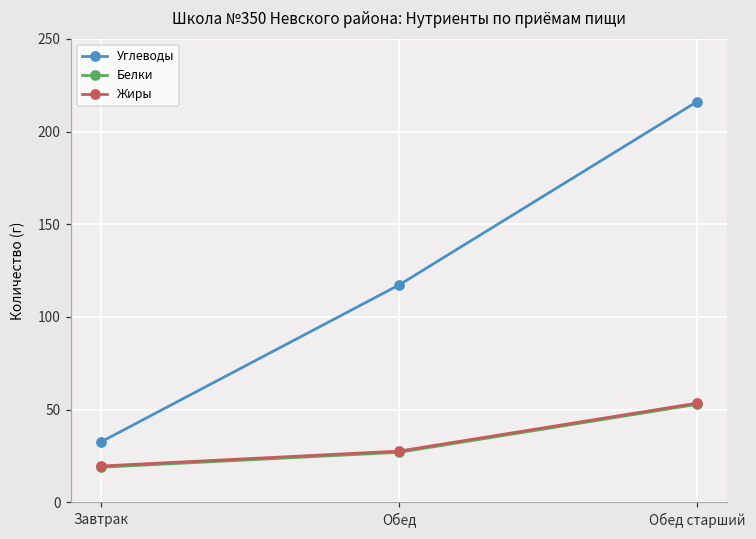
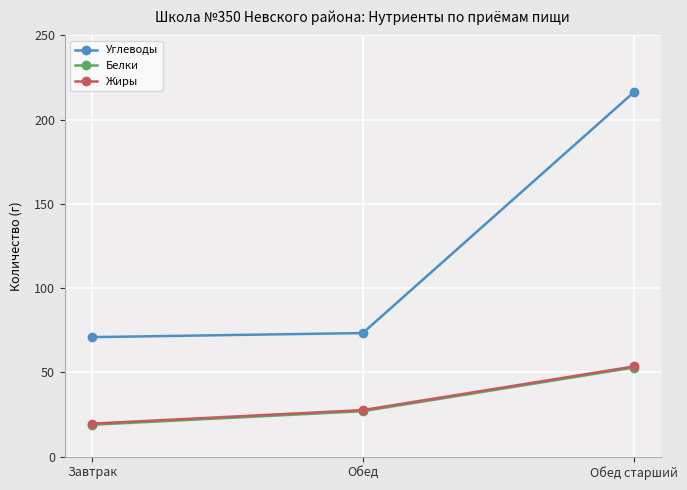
Углеводы, Завтрак: 33 -> 71
Углеводы, Обед: 117 -> 73
